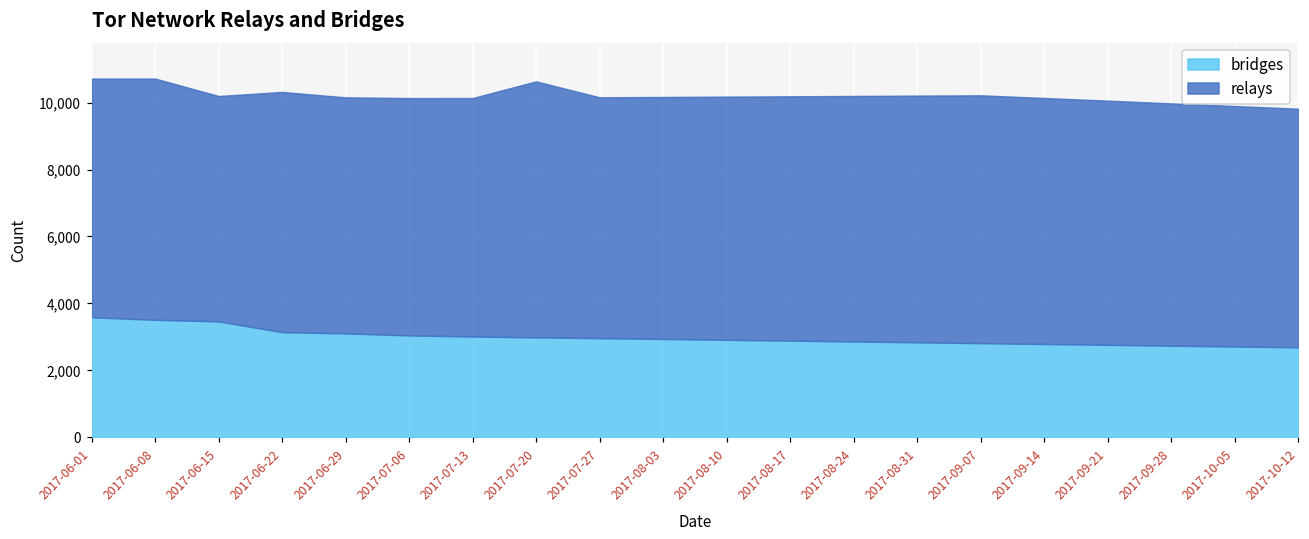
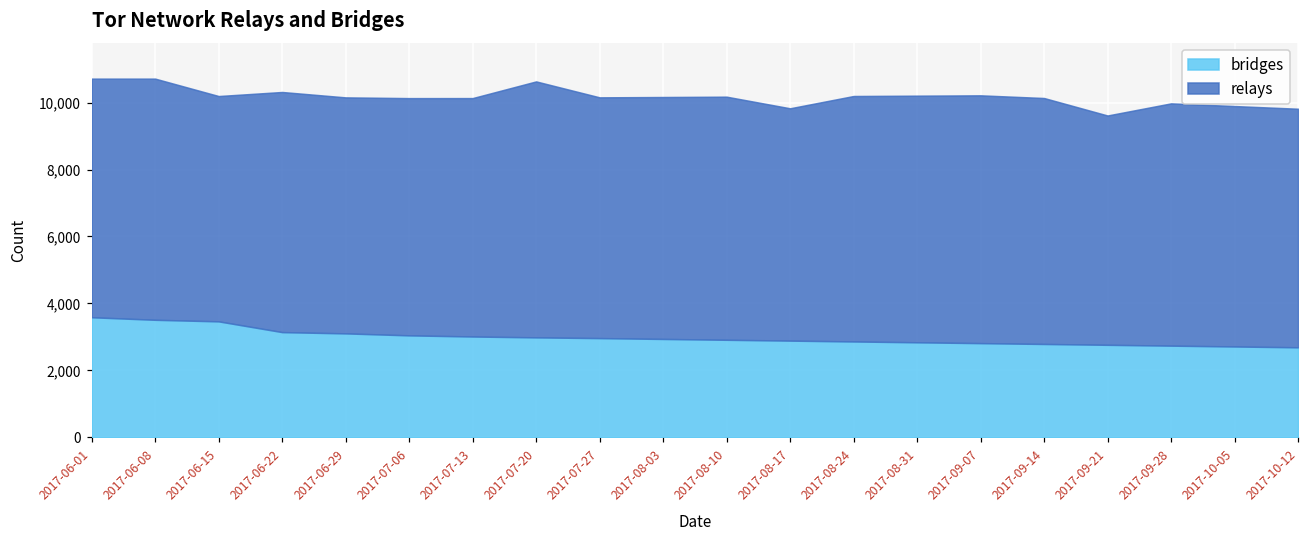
relays, 2017-08-17: 7,300 -> 6,900
relays, 2017-09-21: 7,300 -> 6,800
